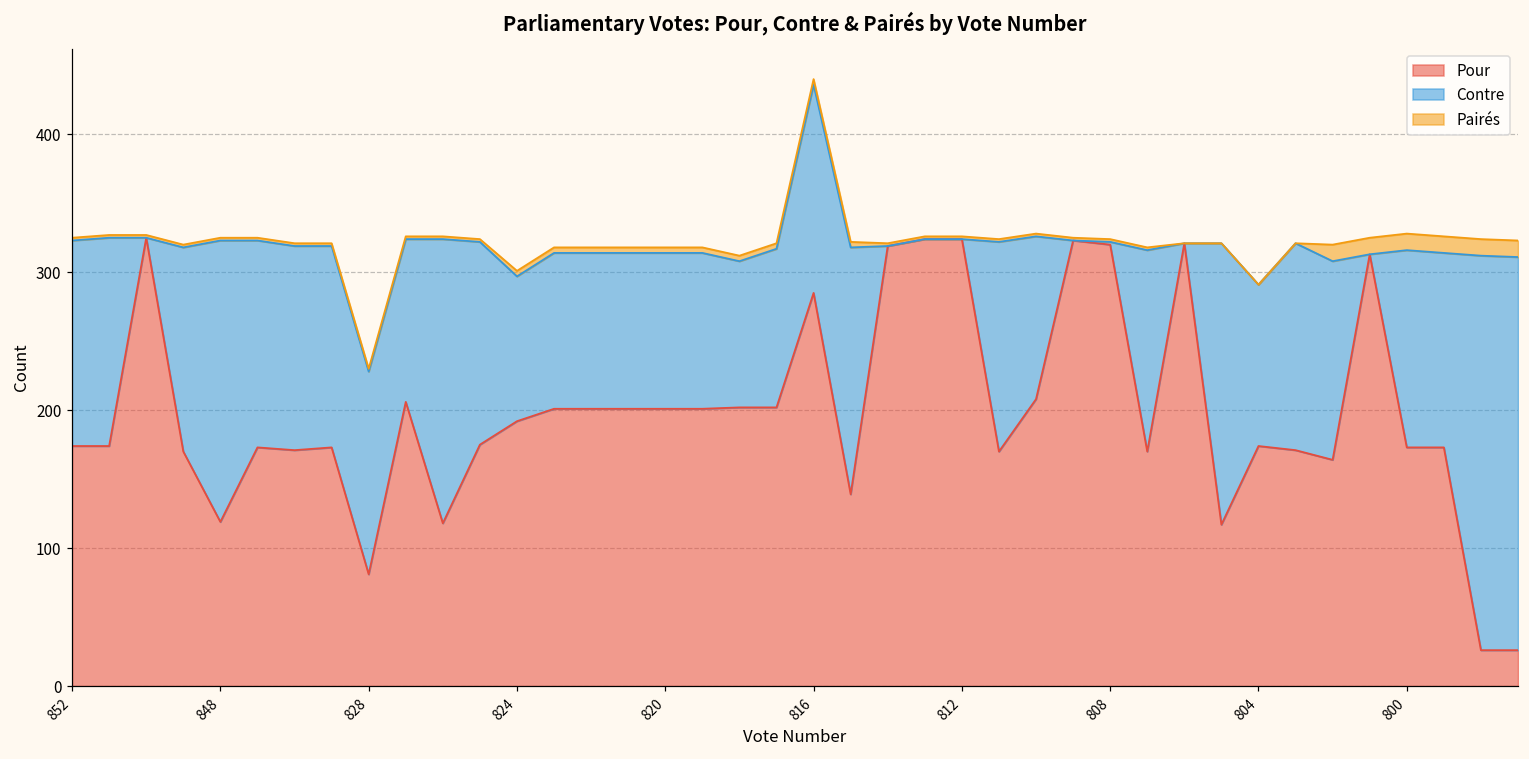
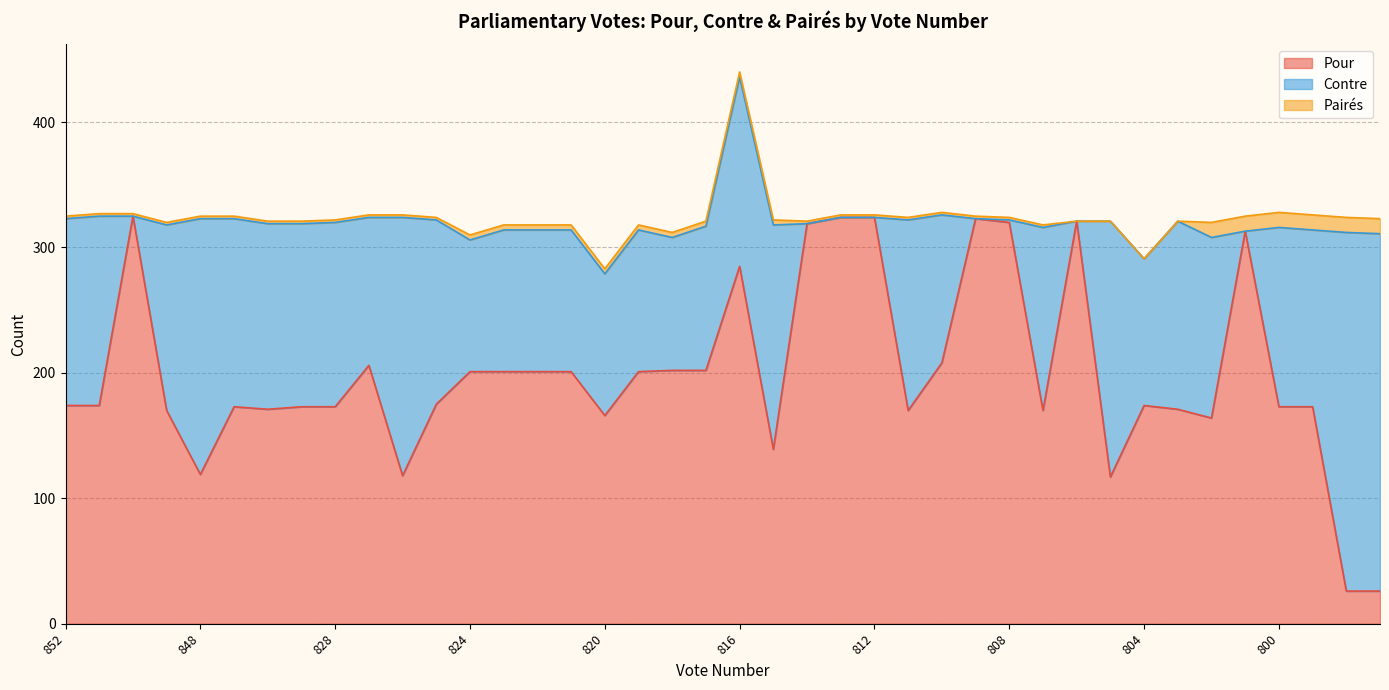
Pour, 828: 81 -> 173
Pour, 824: 192 -> 201
Pour, 820: 201 -> 166
